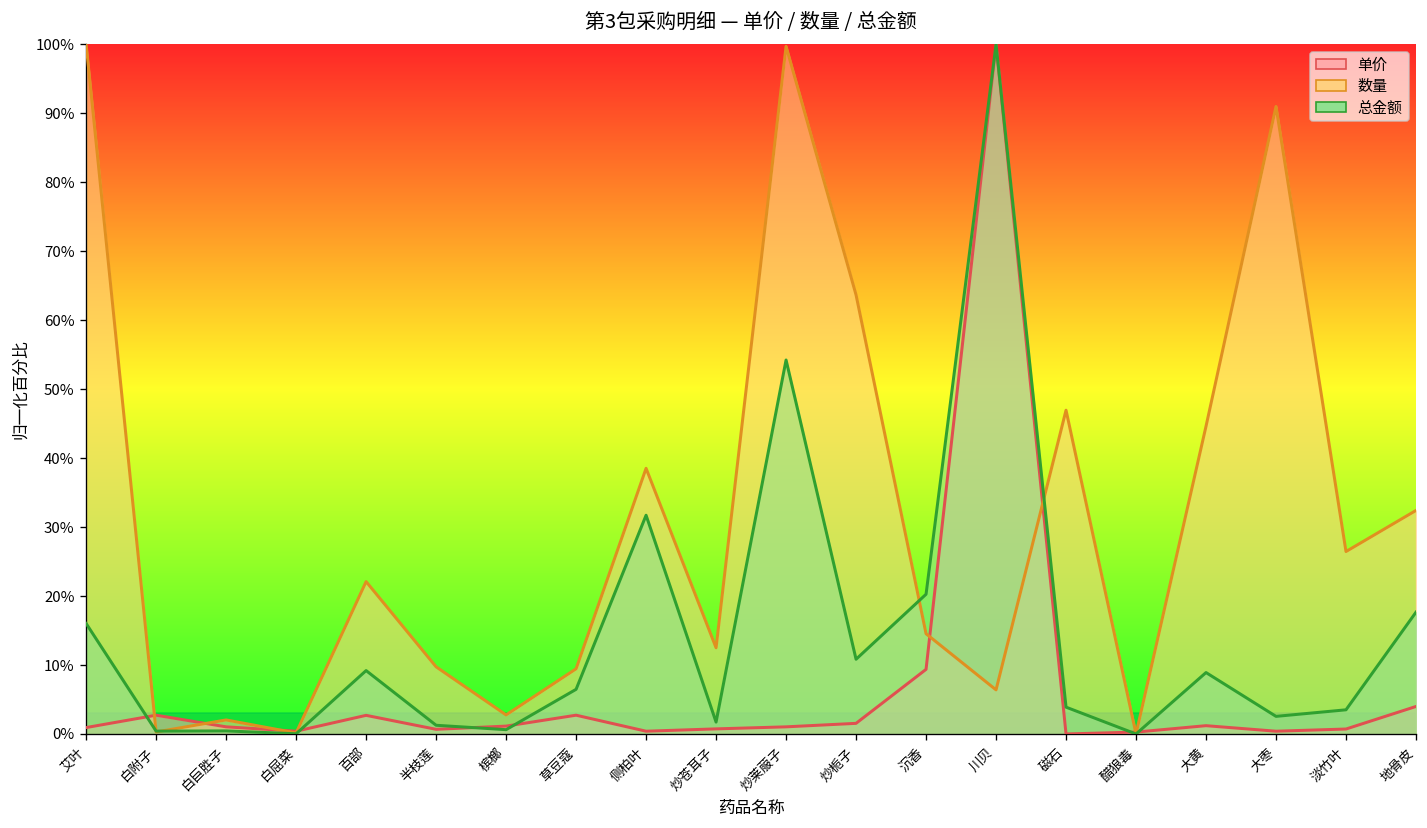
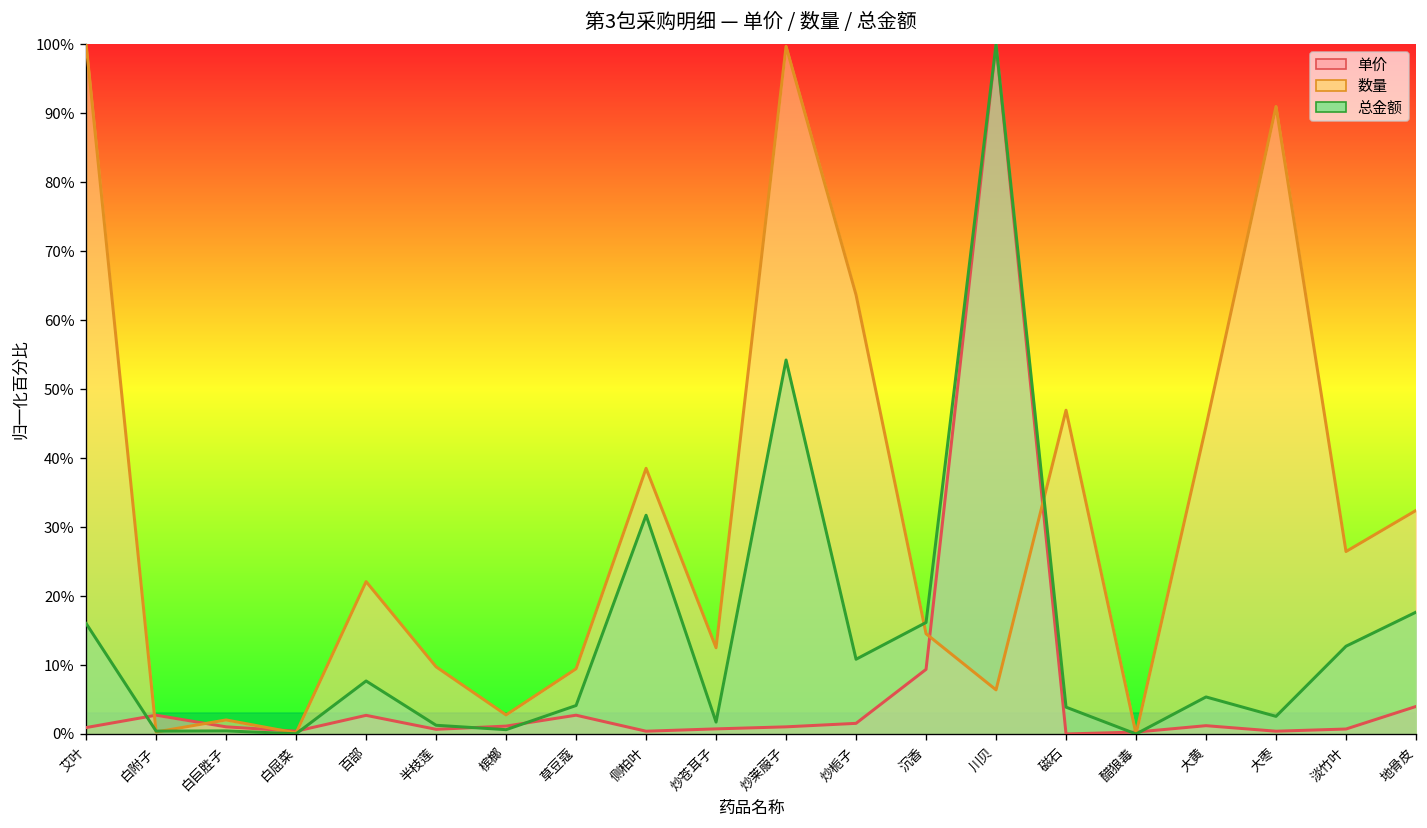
总金额, 百部: 9% -> 8%
总金额, 草豆蔻: 6% -> 4%
总金额, 沉香: 20% -> 16%
总金额, 大黄: 9% -> 5%
总金额, 淡竹叶: 4% -> 13%
